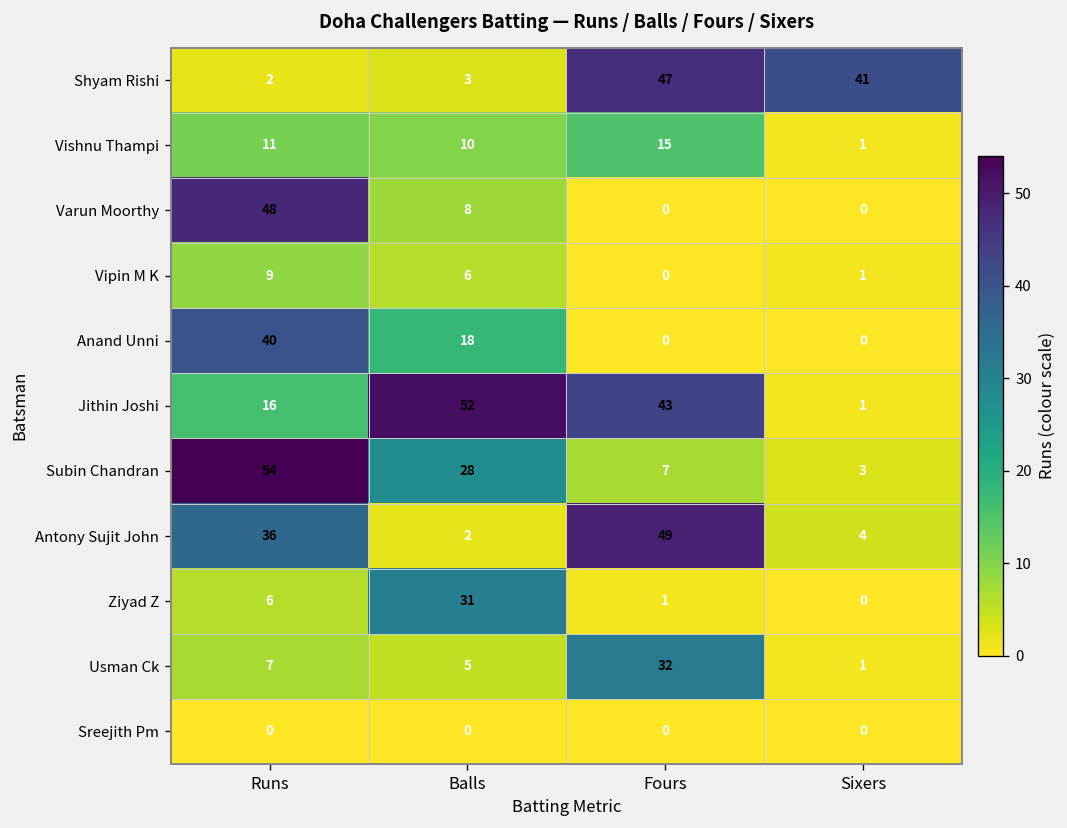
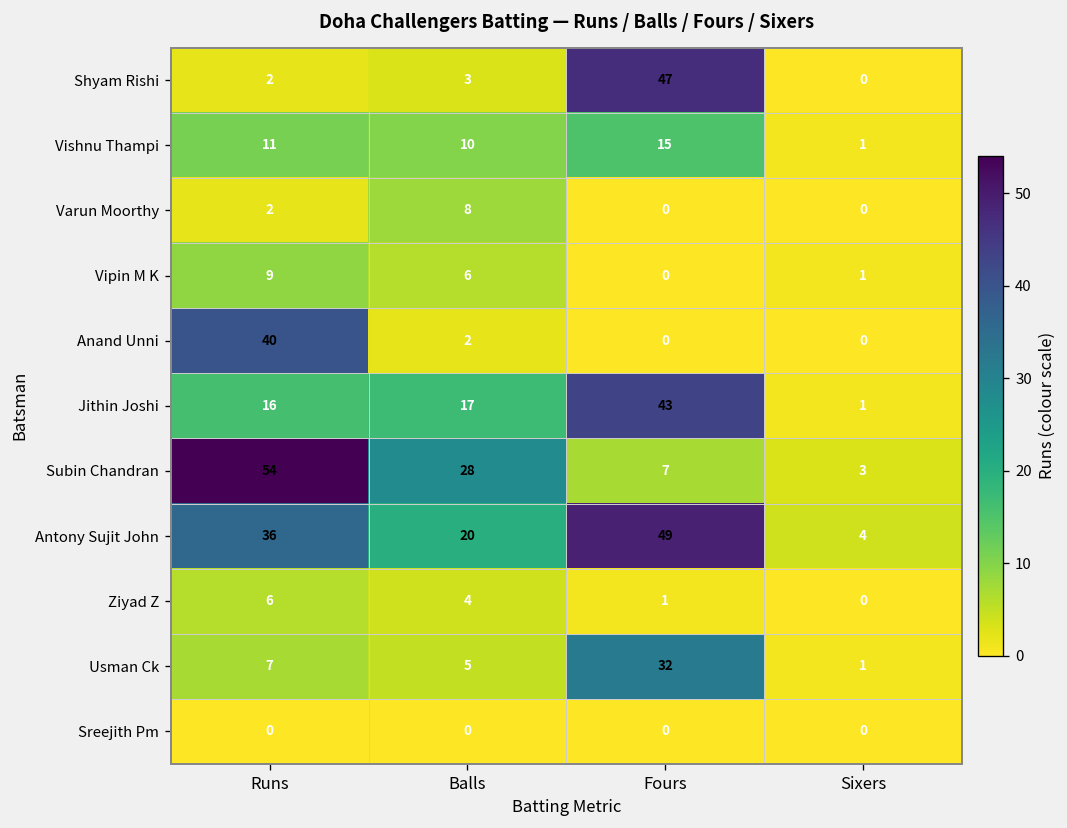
Shyam Rishi, Sixers: 41 -> 0
Varun Moorthy, Runs: 48 -> 2
Anand Unni, Balls: 18 -> 2
Jithin Joshi, Balls: 52 -> 17
Antony Sujit John, Balls: 2 -> 20
Ziyad Z, Balls: 31 -> 4
